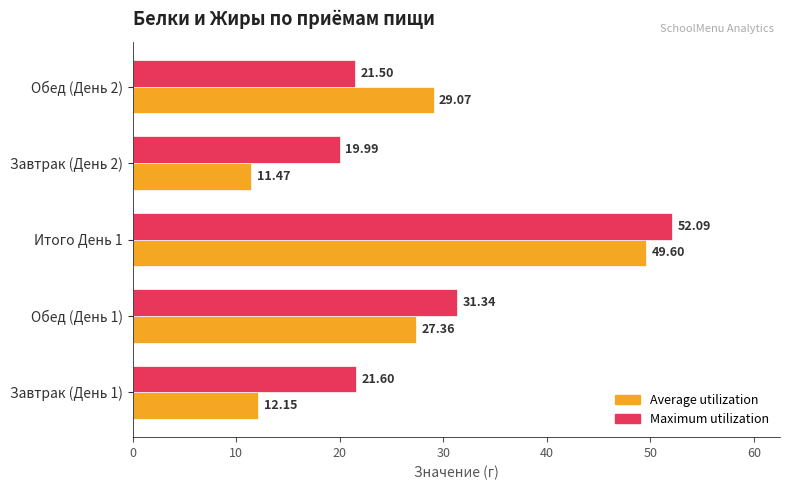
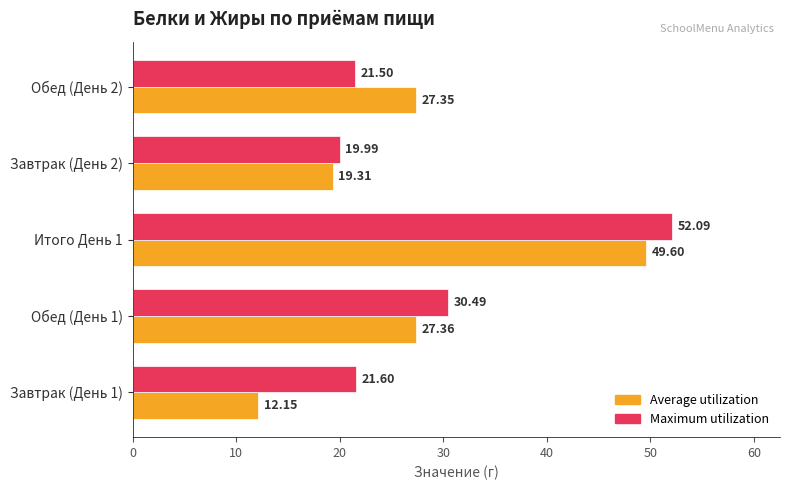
Average utilization, Обед (День 2): 29.07 -> 27.35
Average utilization, Завтрак (День 2): 11.47 -> 19.31
Maximum utilization, Обед (День 1): 31.34 -> 30.49
